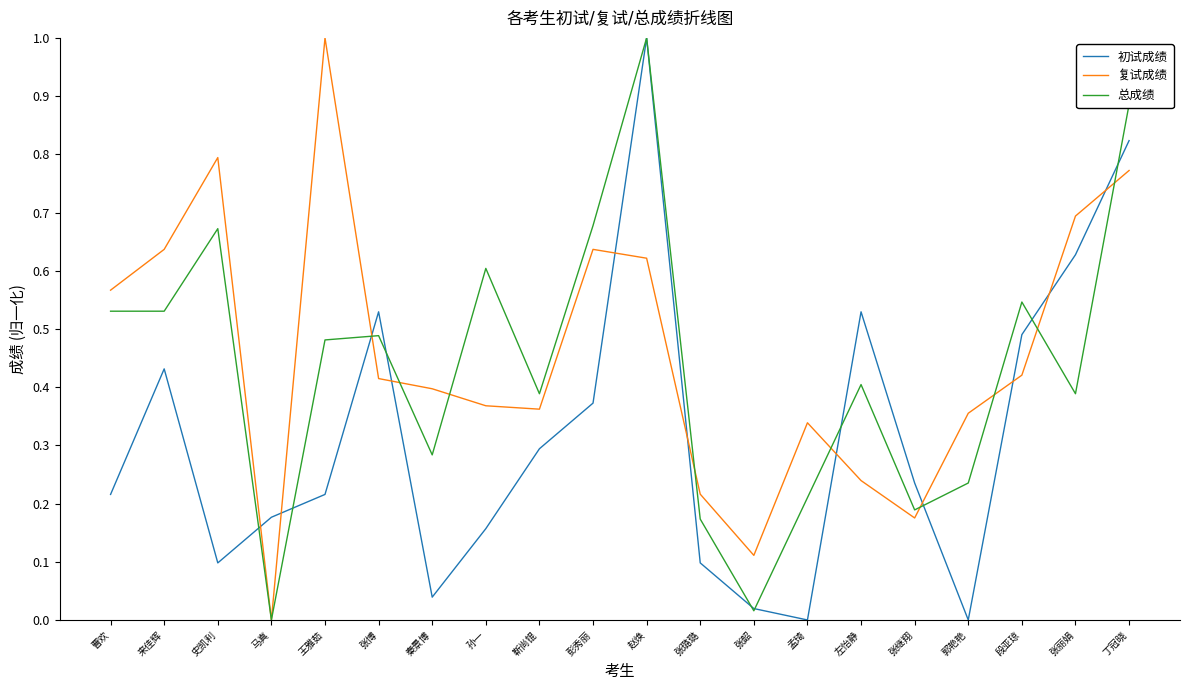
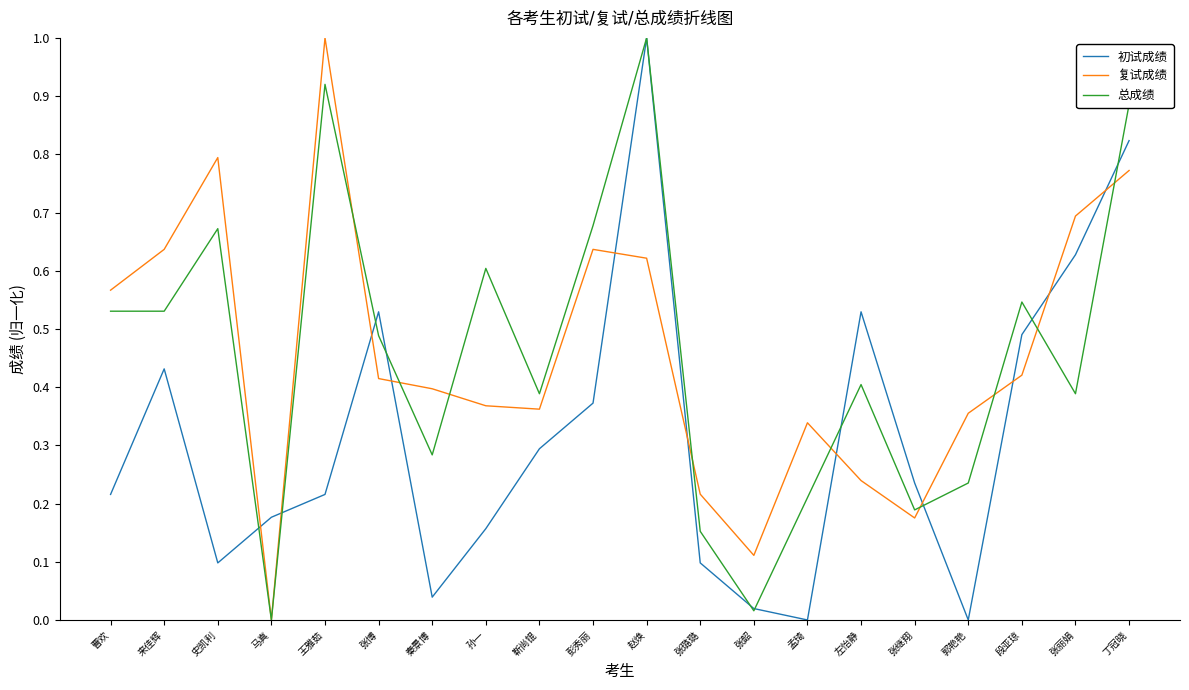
总成绩, 王雅茹: 0.48 -> 0.92
总成绩, 张璐璐: 0.17 -> 0.15
